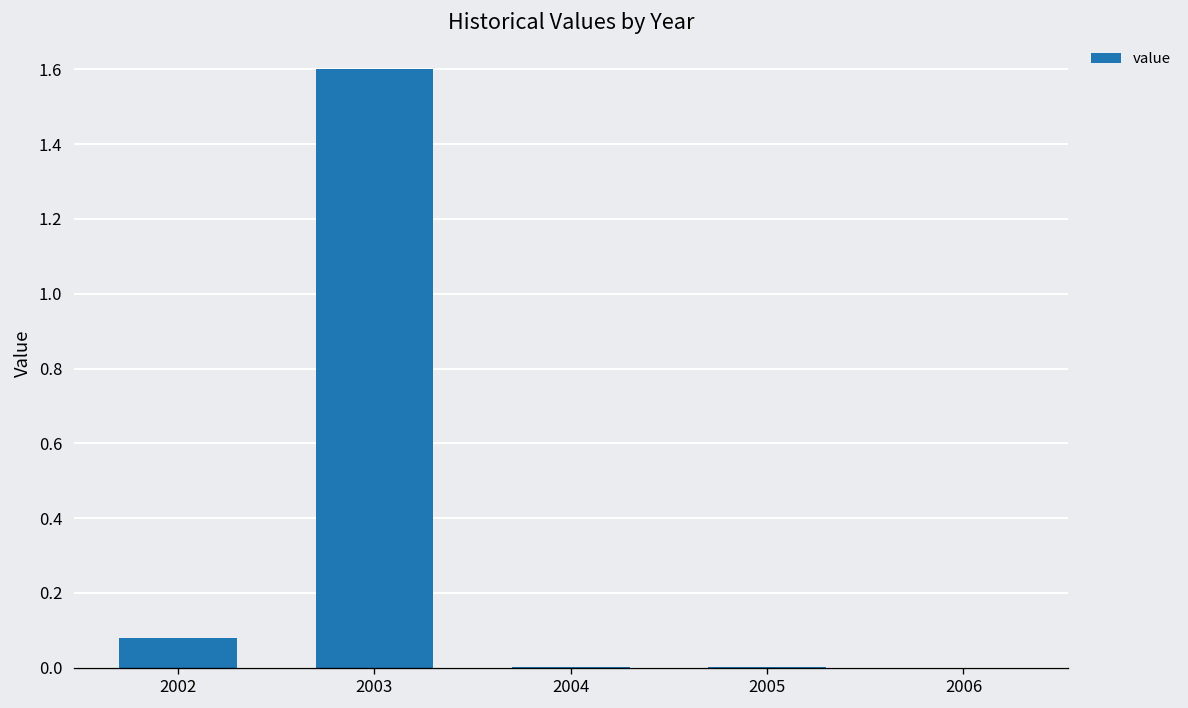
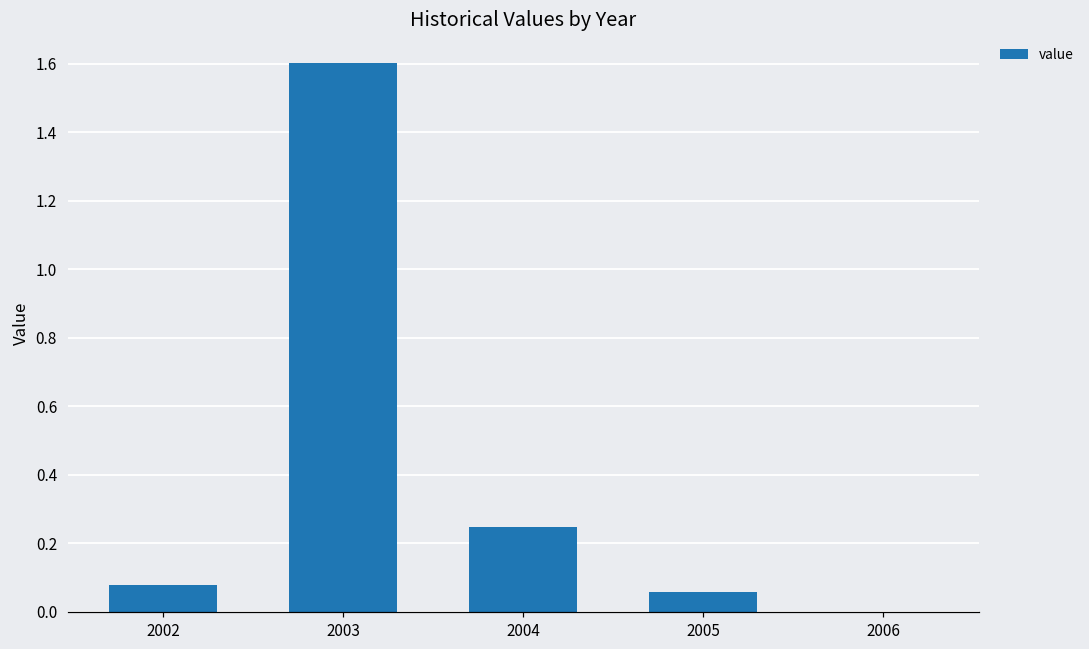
2004: 0.00 -> 0.25
2005: 0.00 -> 0.06
